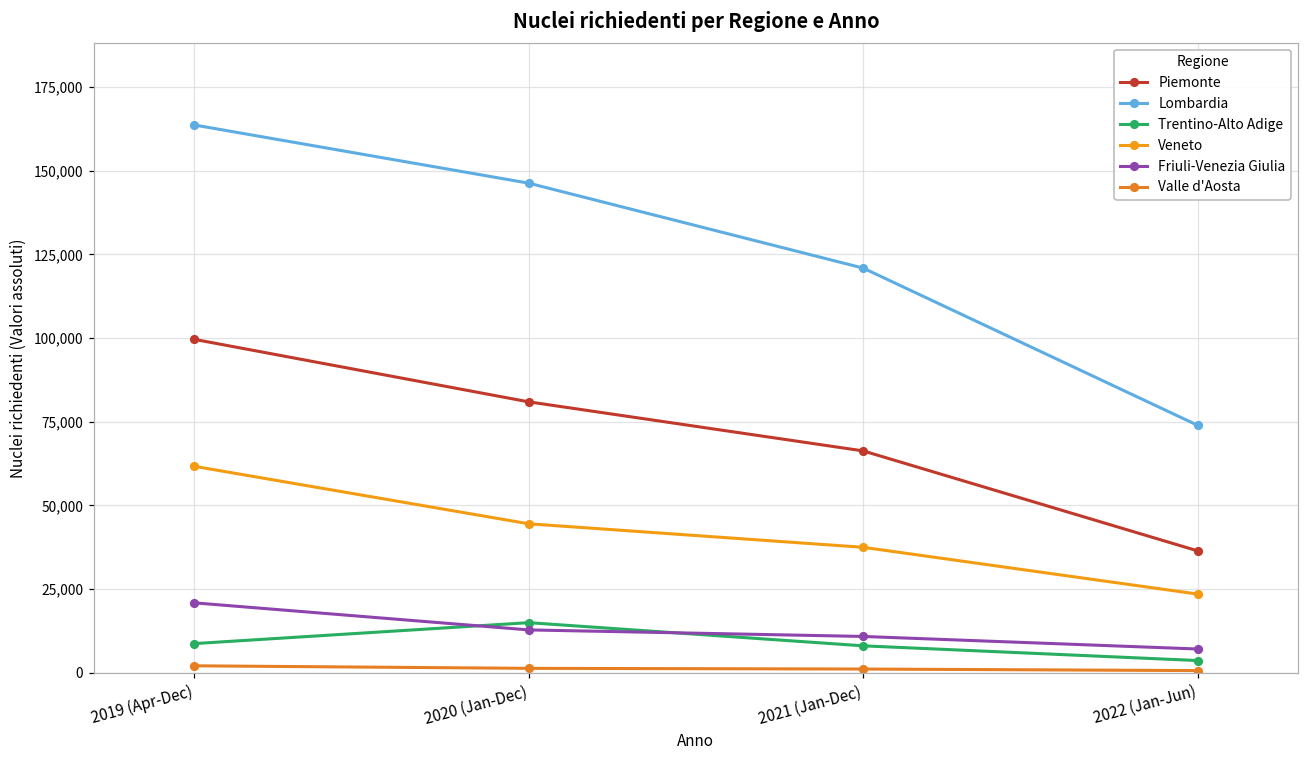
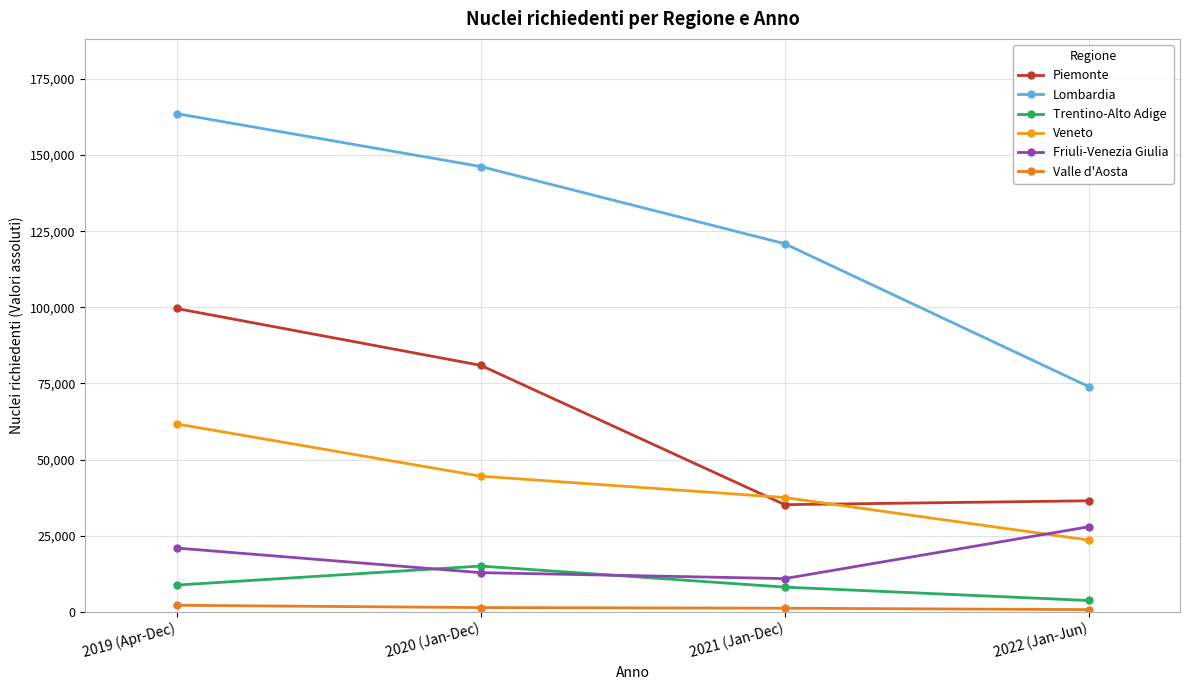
Piemonte, 2021 (Jan-Dec): 66,000 -> 35,000
Friuli-Venezia Giulia, 2022 (Jan-Jun): 7,000 -> 28,000
